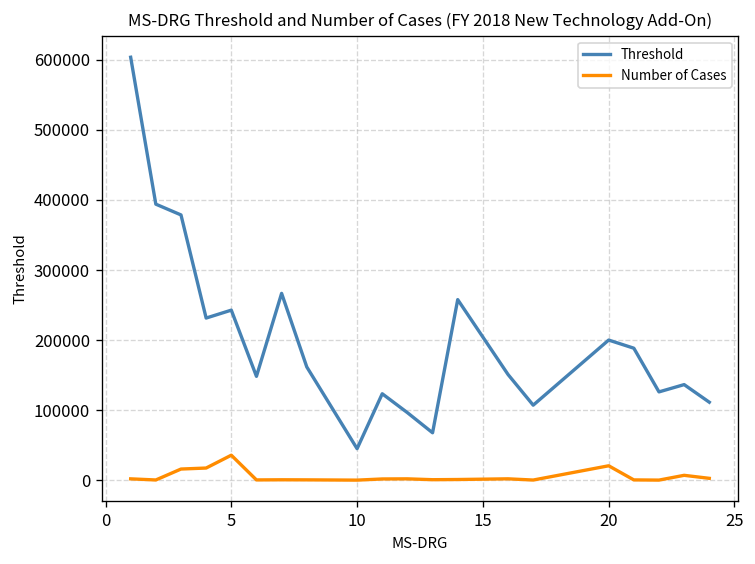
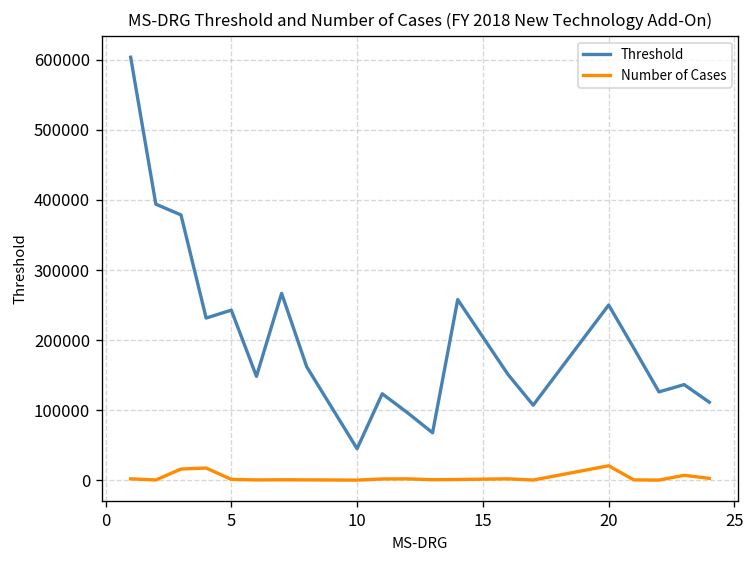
Number of Cases, 5: 40000 -> 0
Threshold, 20: 200000 -> 250000
